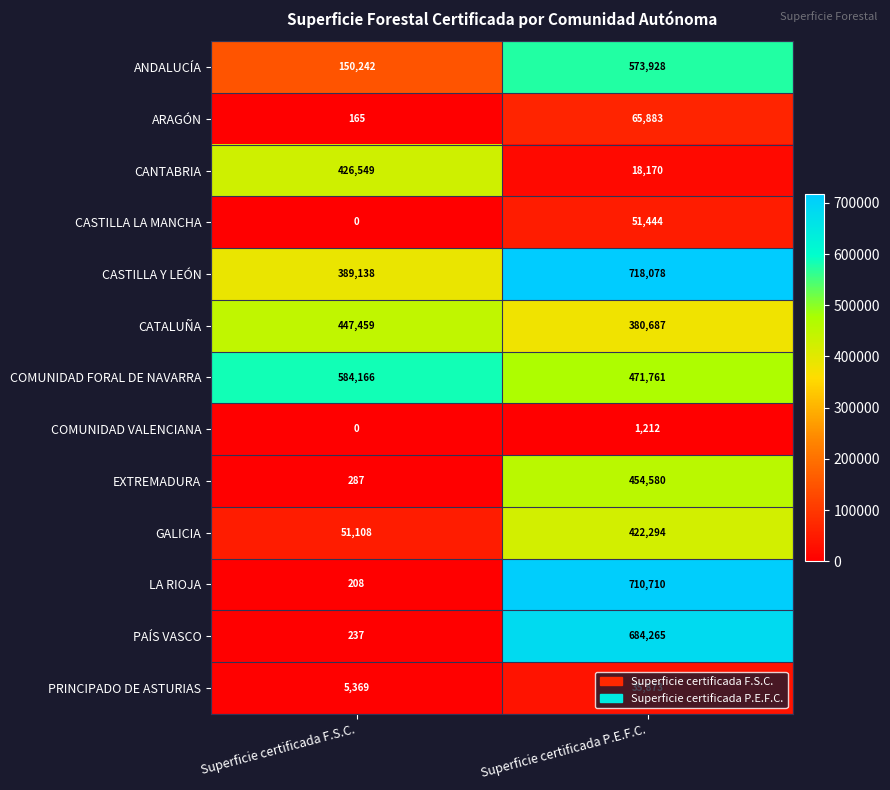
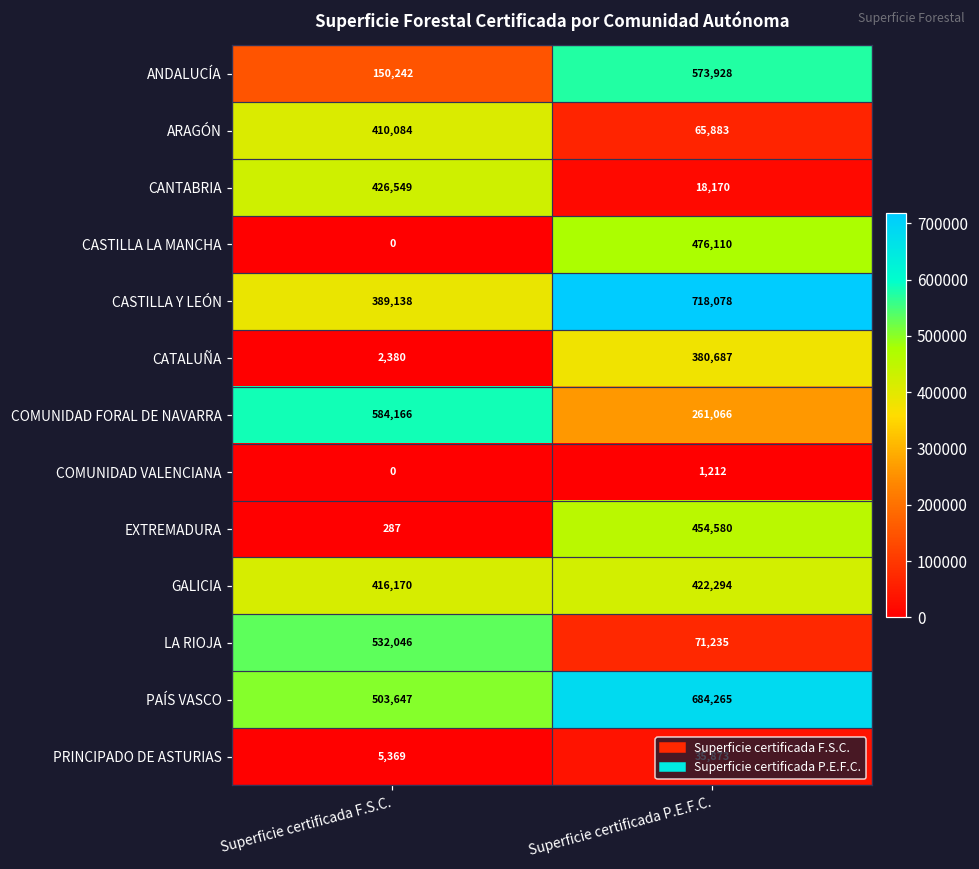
ARAGÓN, Superficie certificada F.S.C.: 165 -> 410,084
CASTILLA LA MANCHA, Superficie certificada P.E.F.C.: 51,444 -> 476,110
CATALUÑA, Superficie certificada F.S.C.: 447,459 -> 2,380
COMUNIDAD FORAL DE NAVARRA, Superficie certificada P.E.F.C.: 471,761 -> 261,066
GALICIA, Superficie certificada F.S.C.: 51,108 -> 416,170
LA RIOJA, Superficie certificada F.S.C.: 208 -> 532,046
LA RIOJA, Superficie certificada P.E.F.C.: 710,710 -> 71,235
PAÍS VASCO, Superficie certificada F.S.C.: 237 -> 503,647
